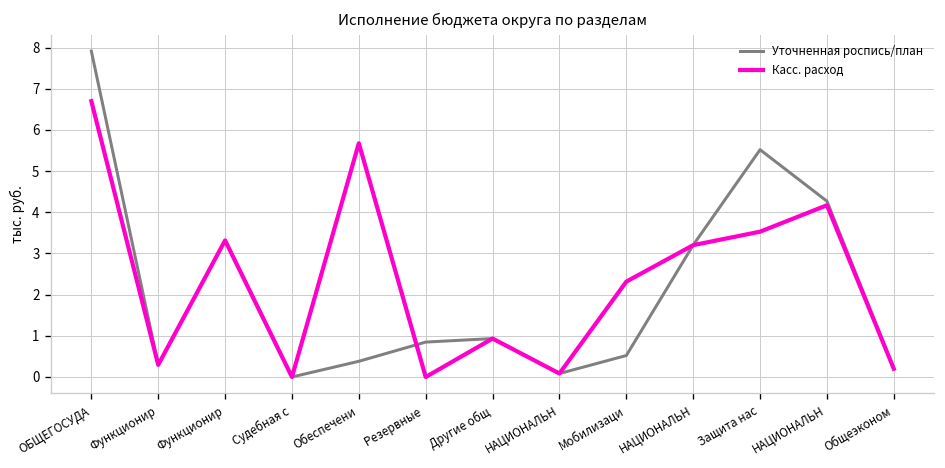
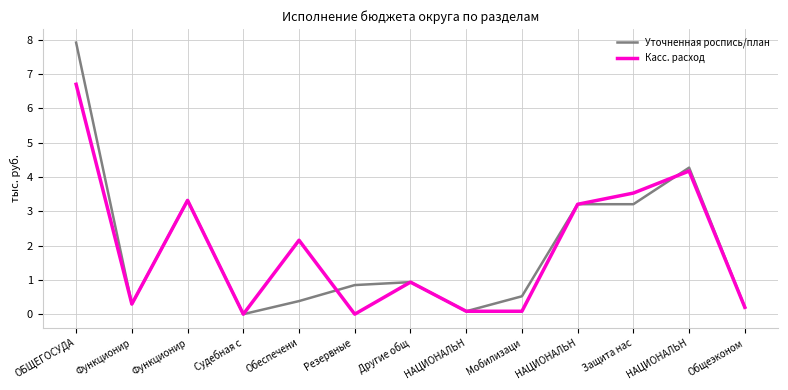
Касс. расход, Обеспечени: 5.7 -> 2.2
Касс. расход, Мобилизаци: 2.3 -> 0.1
Уточненная роспись/план, Защита нас: 5.5 -> 3.2
